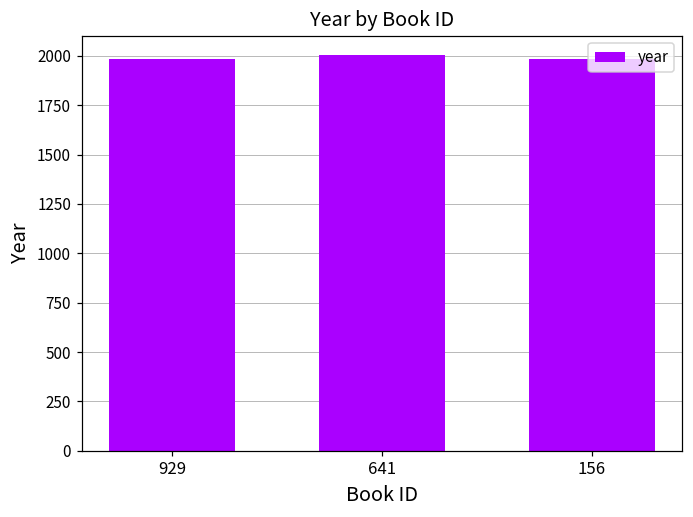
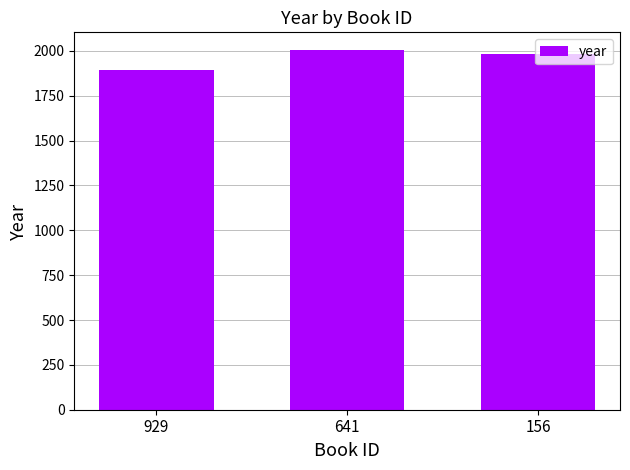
929: 1990 -> 1900
